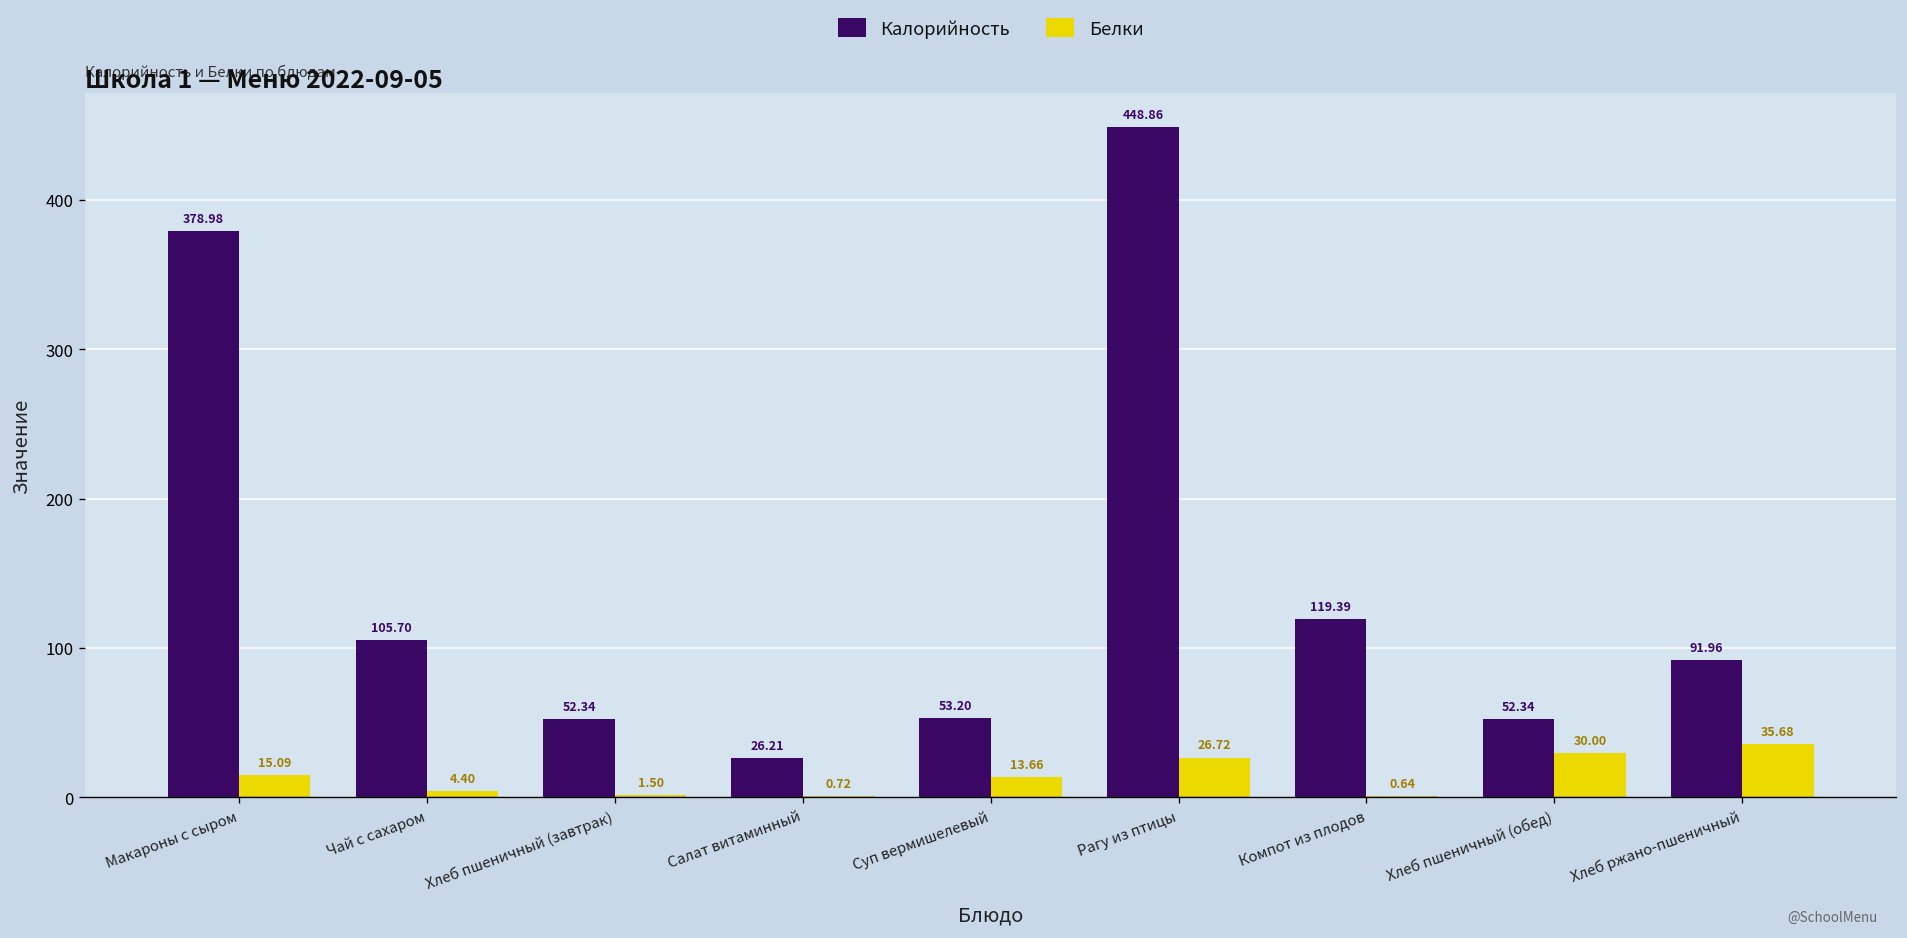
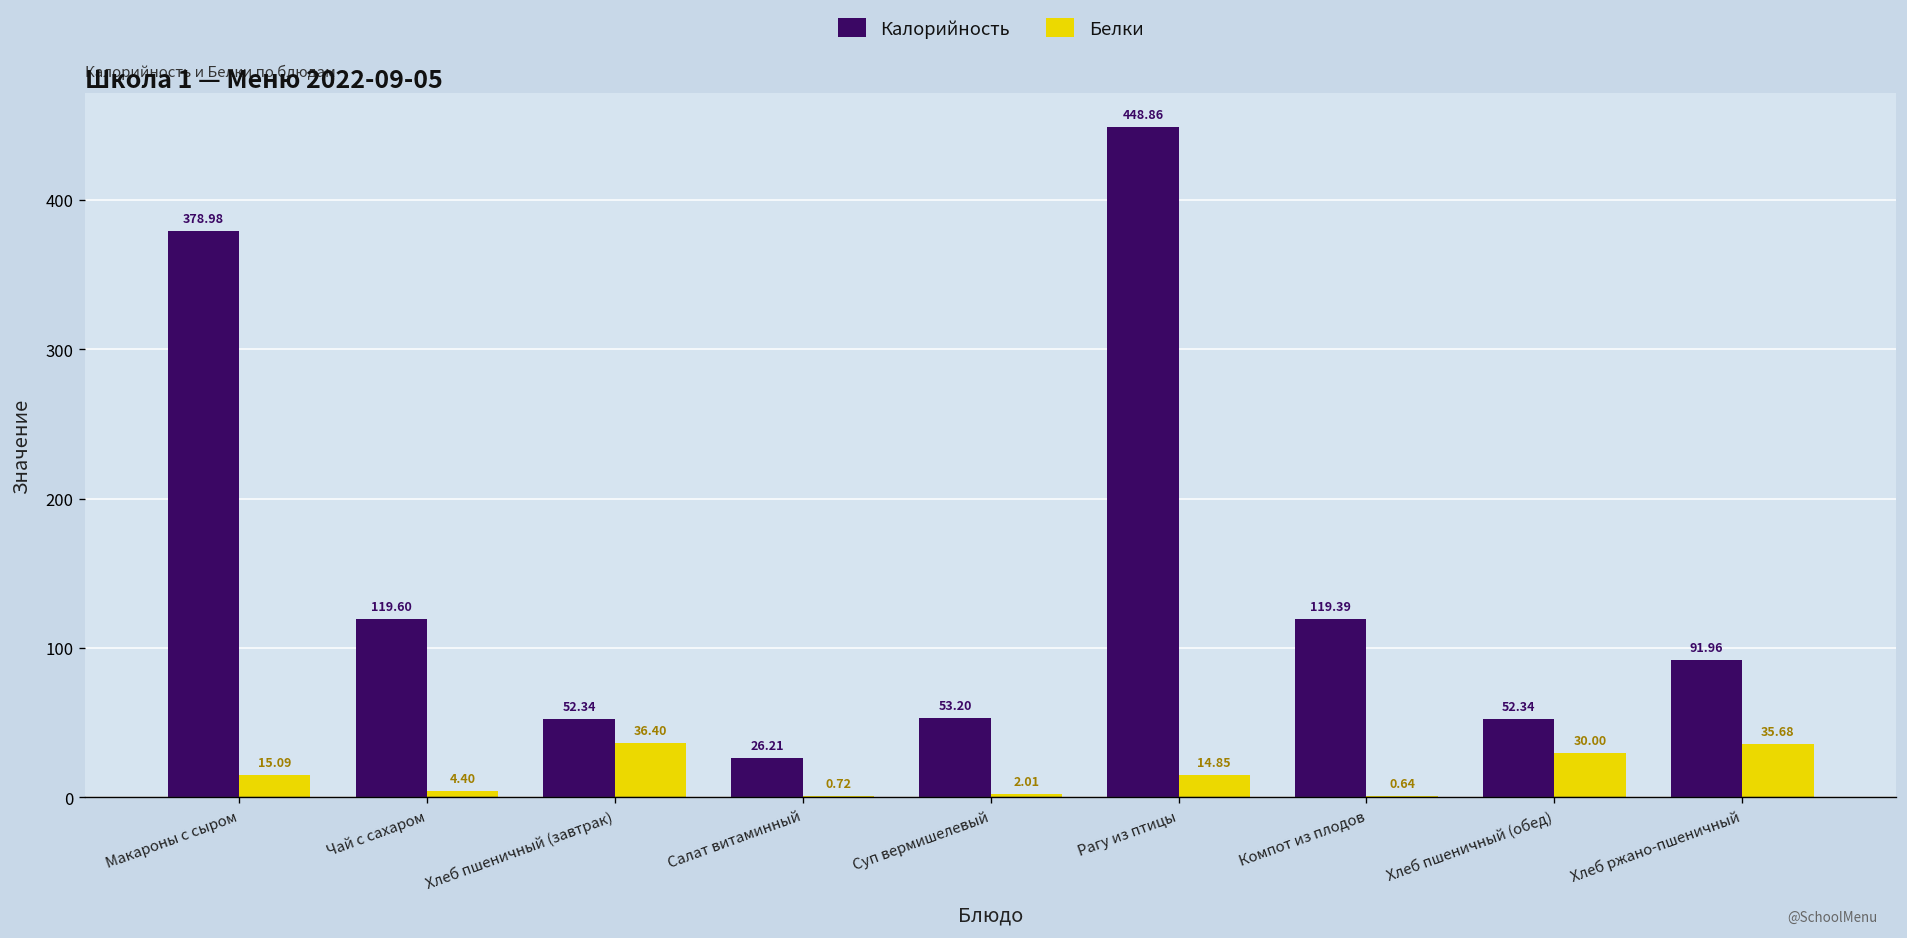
Калорийность, Чай с сахаром: 105.70 -> 119.60
Белки, Хлеб пшеничный (завтрак): 1.50 -> 36.40
Белки, Суп вермишелевый: 13.66 -> 2.01
Белки, Рагу из птицы: 26.72 -> 14.85
